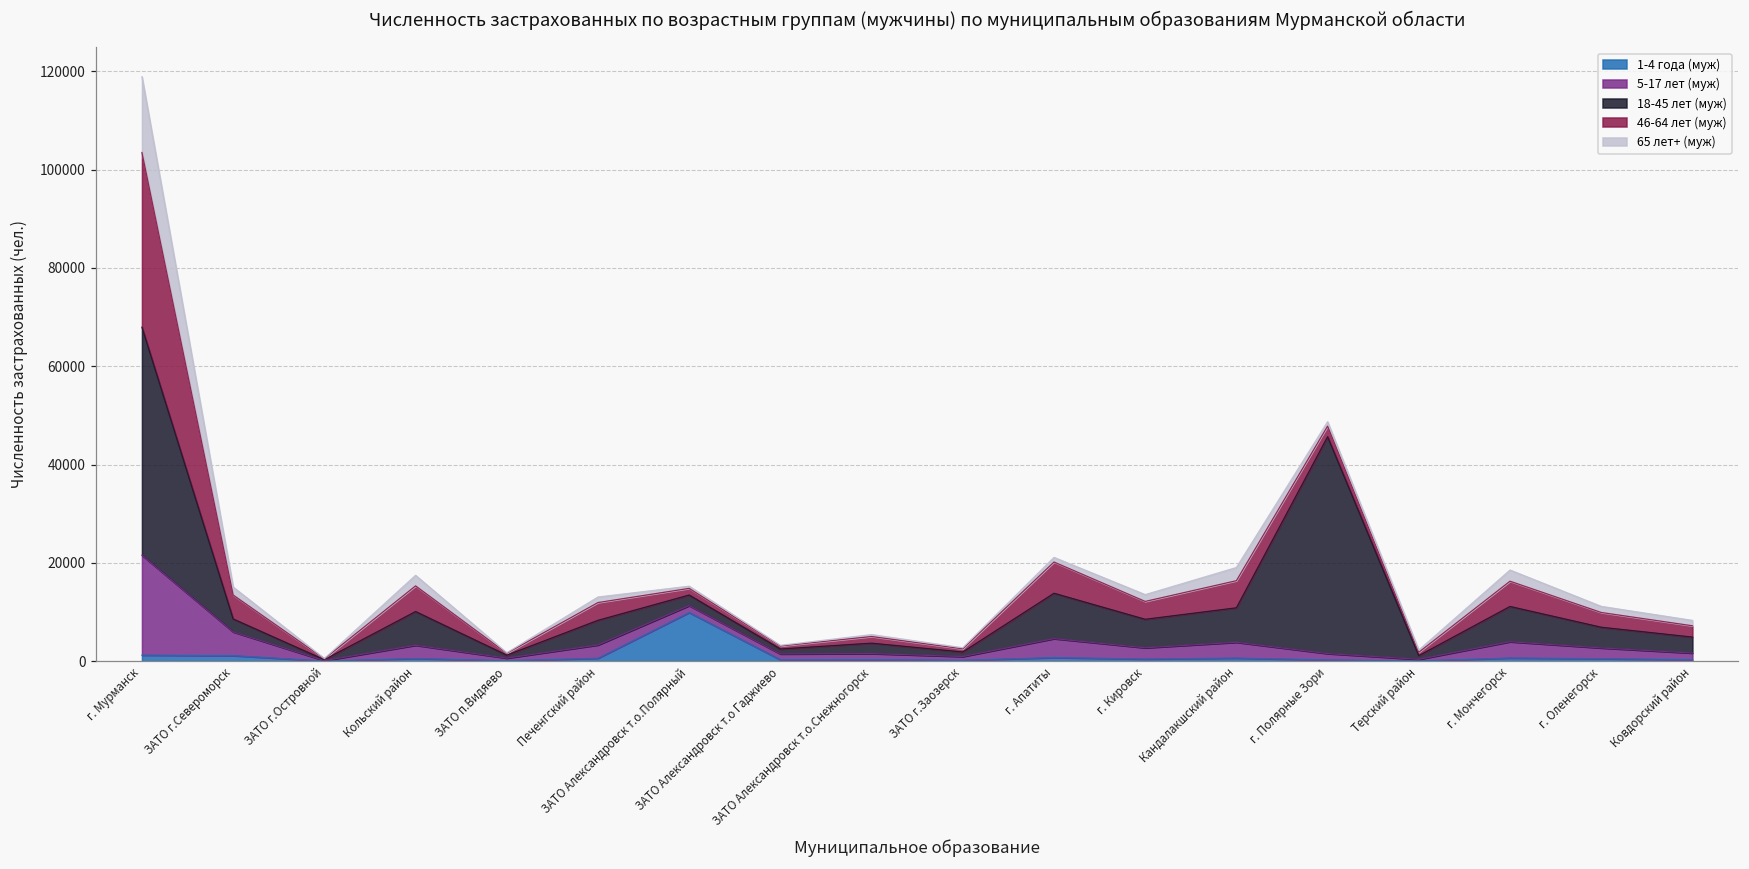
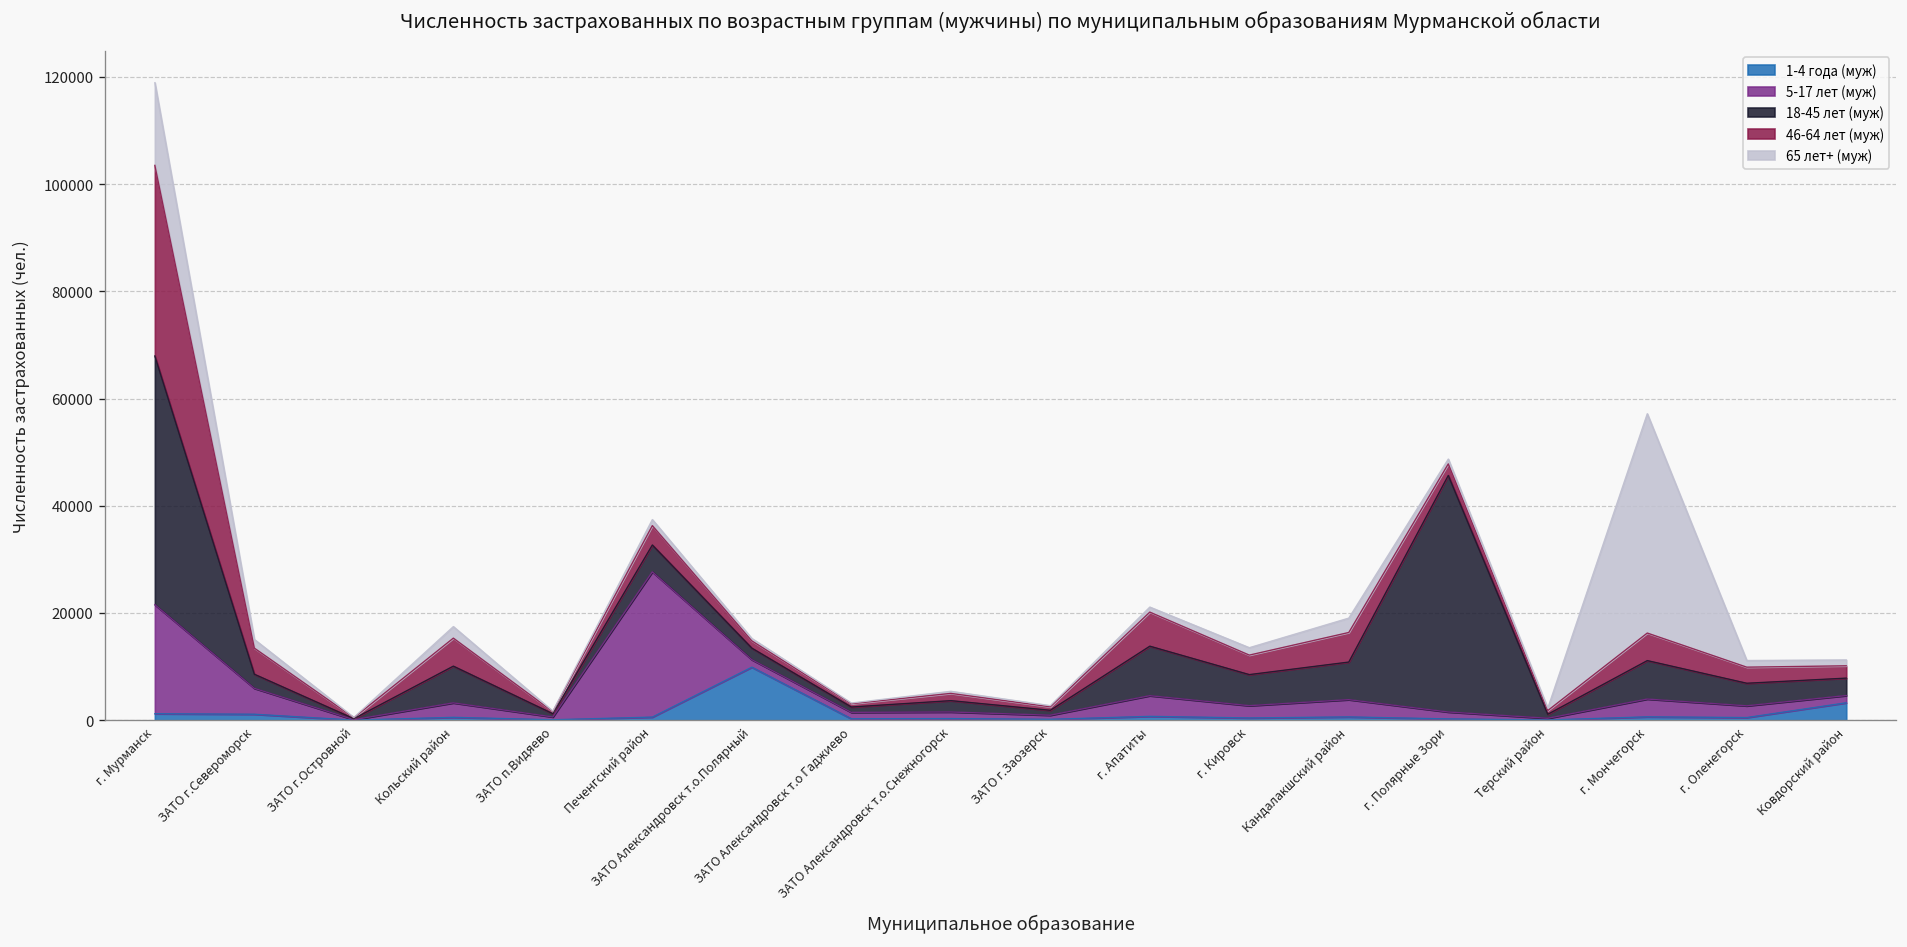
5-17 лет (муж), Печенгский район: 3000 -> 27000
65 лет+ (муж), г. Мончегорск: 2000 -> 41000
1-4 года (муж), Ковдорский район: 0 -> 3000
